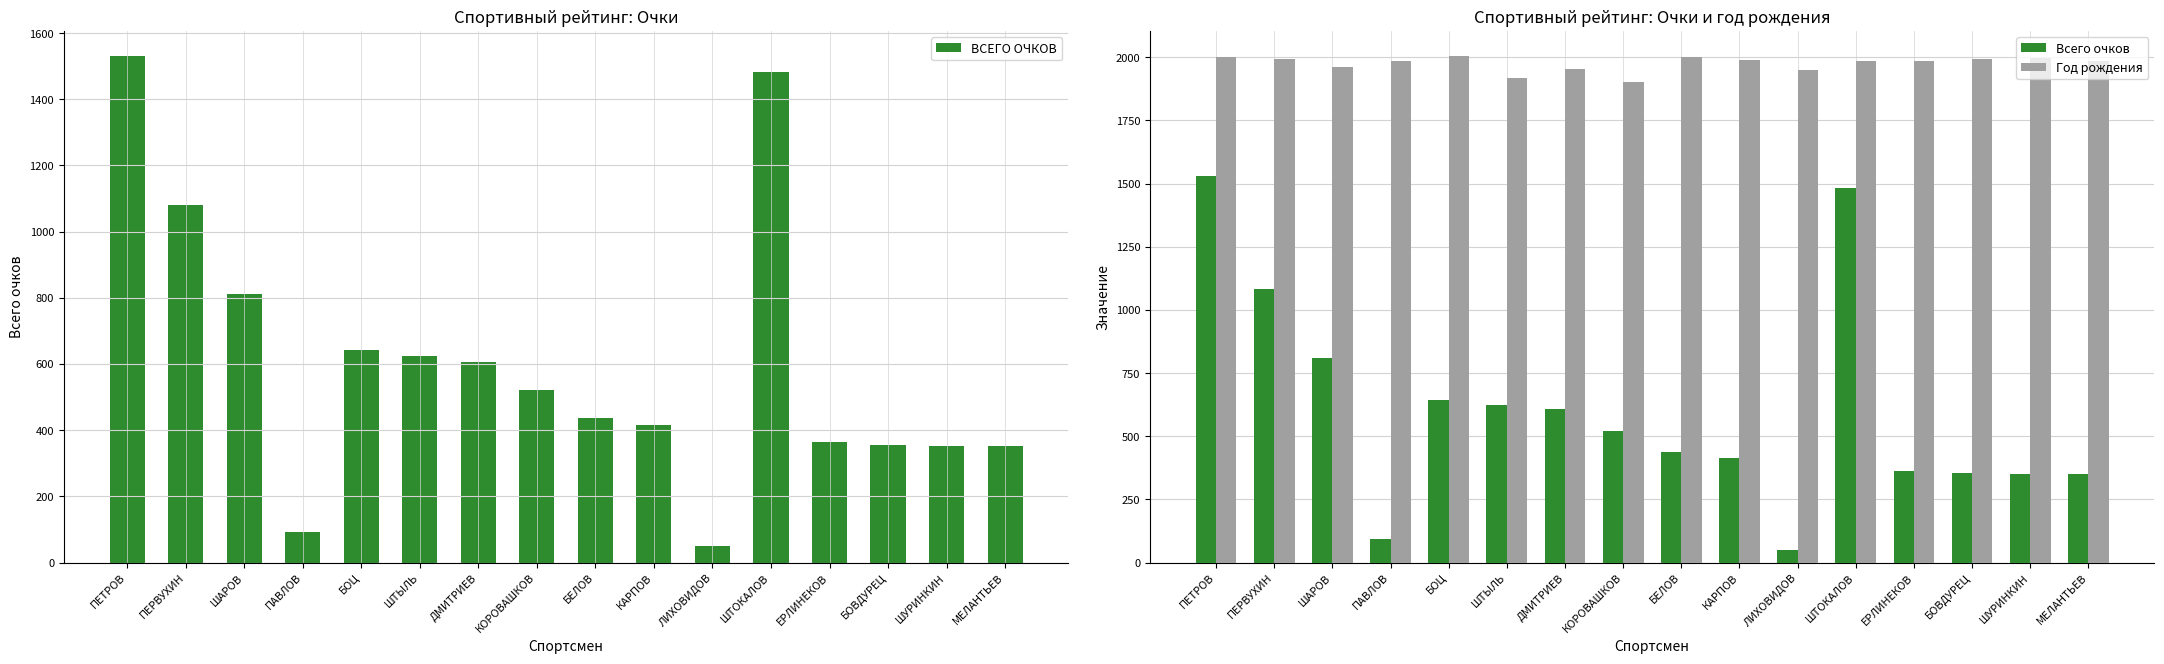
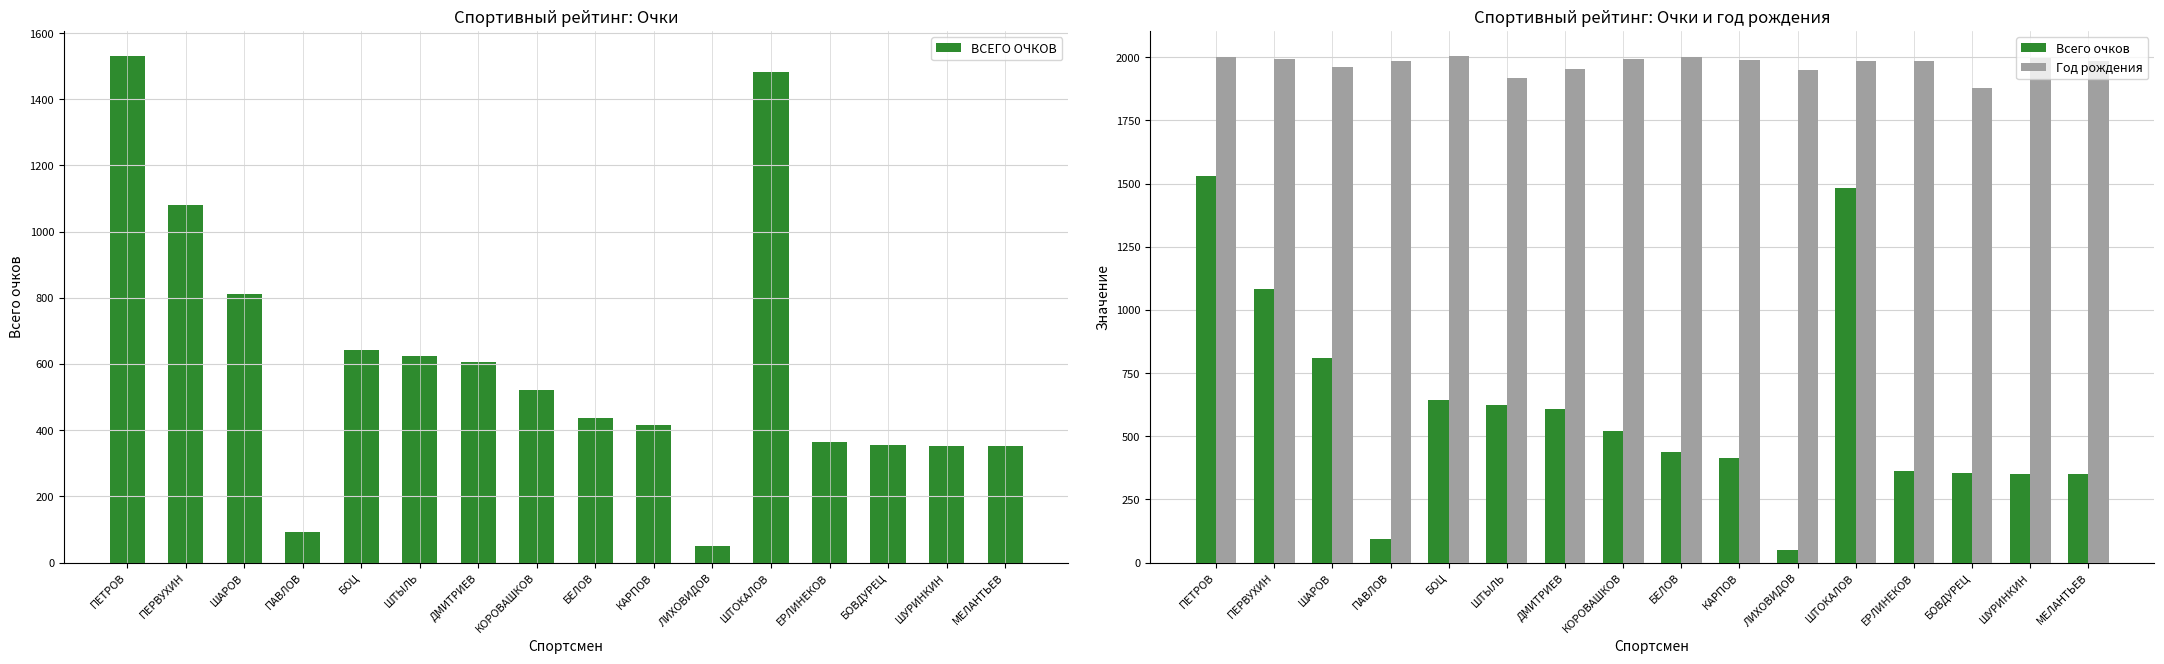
Спортивный рейтинг: Очки и год рождения, Год рождения, КОРОВАШКОВ: 1900 -> 1990
Спортивный рейтинг: Очки и год рождения, Год рождения, БОВДУРЕЦ: 1990 -> 1880
